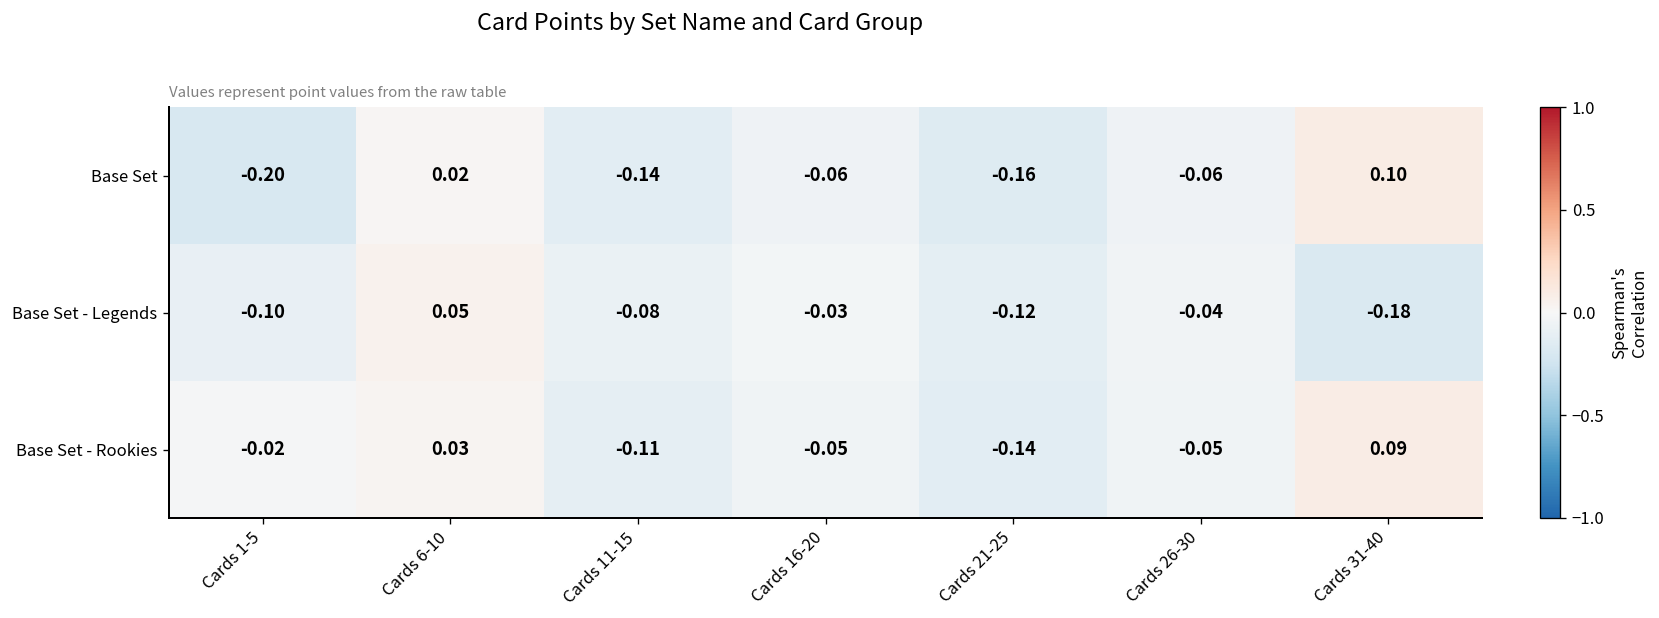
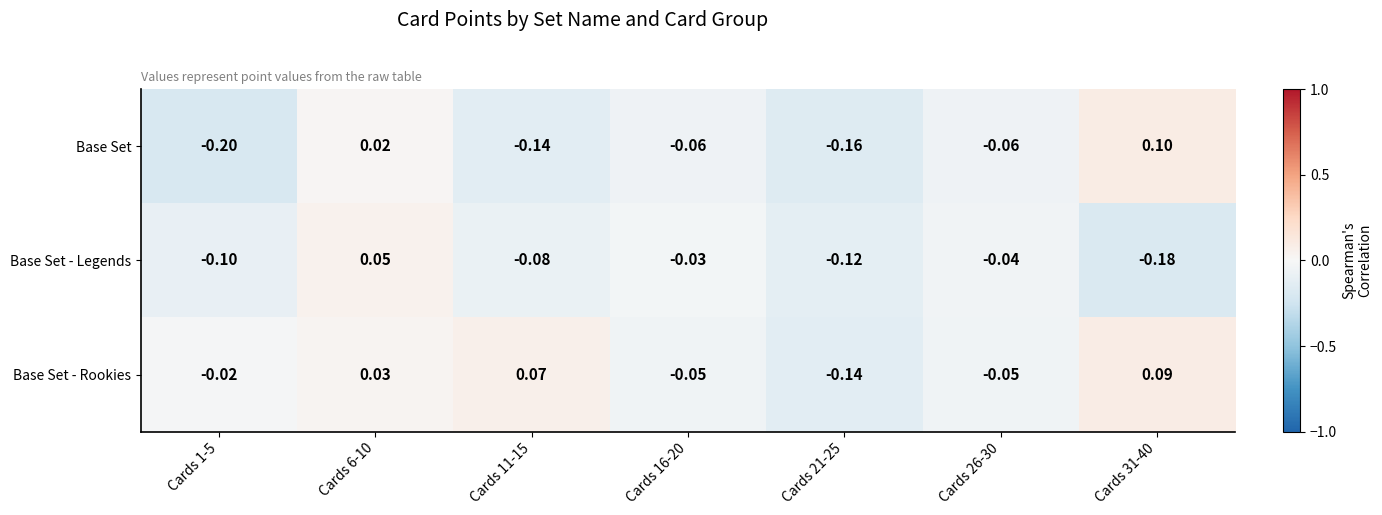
Base Set - Rookies, Cards 11-15: -0.11 -> 0.07
